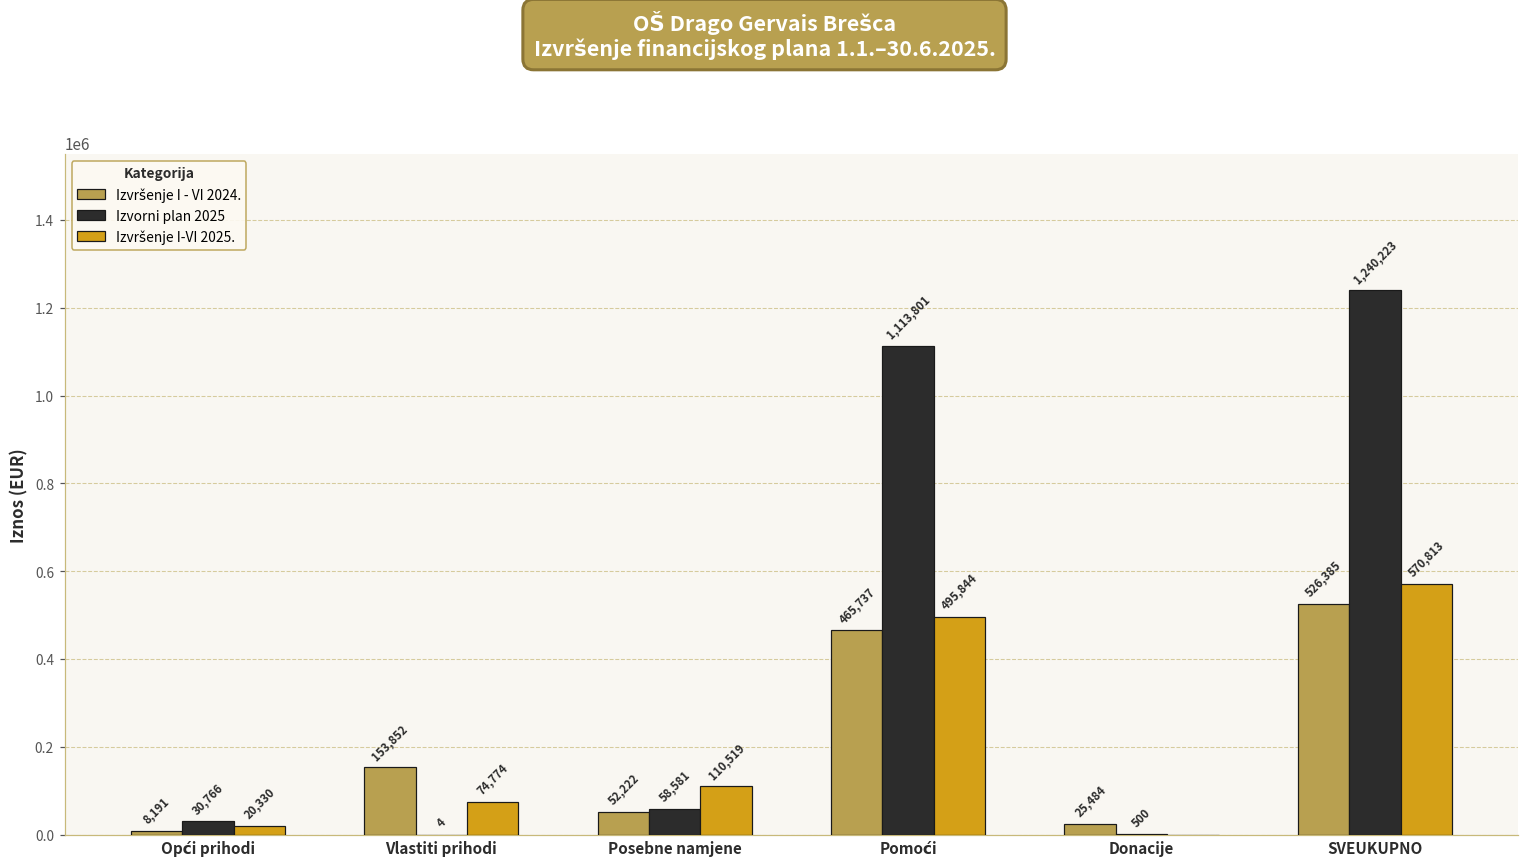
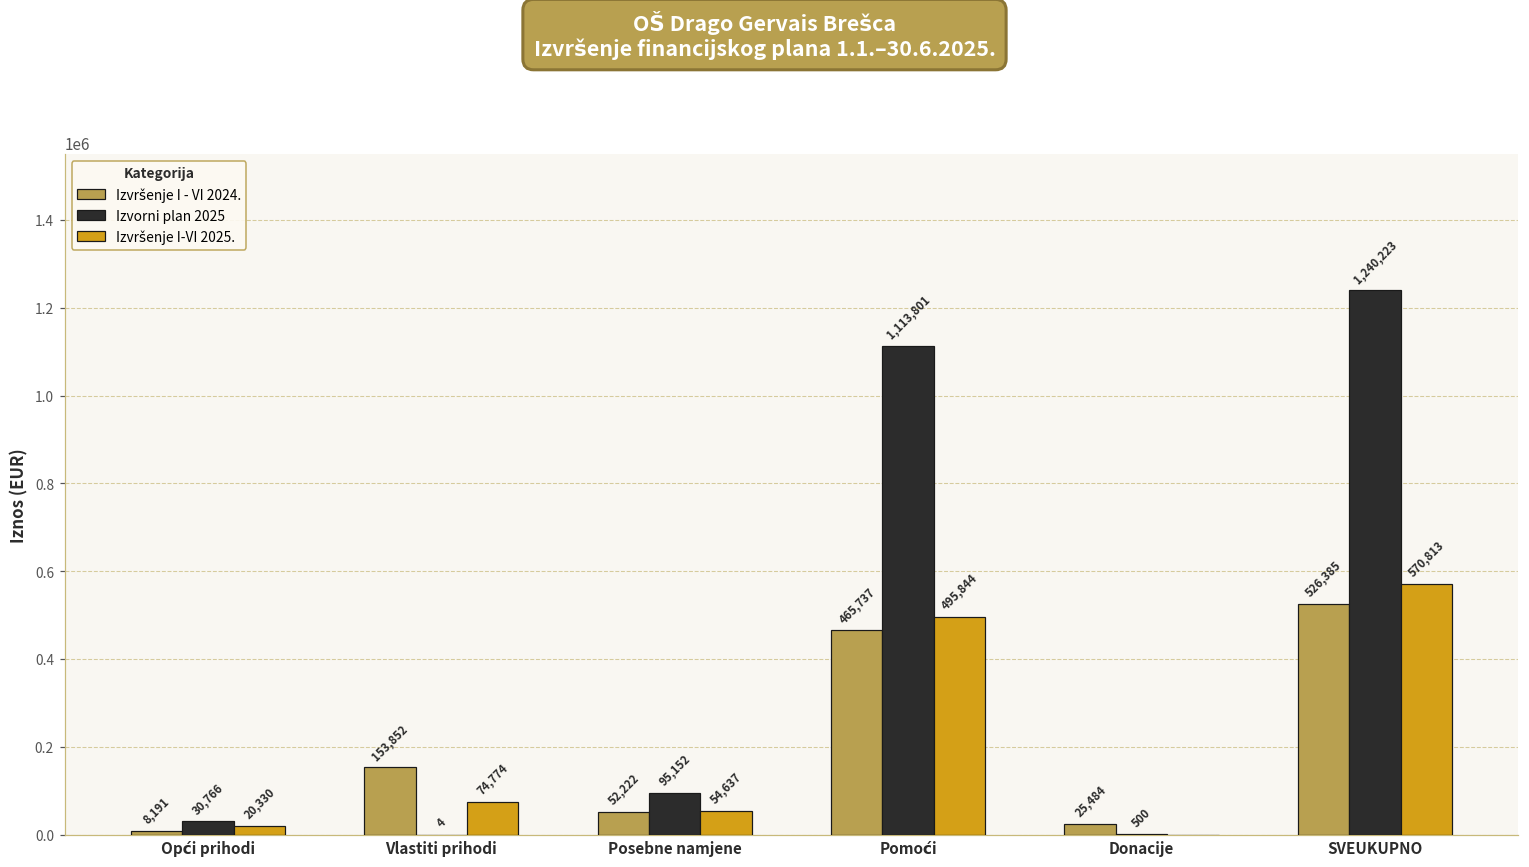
Izvorni plan 2025, Posebne namjene: 58,581 -> 95,152
Izvršenje I-VI 2025., Posebne namjene: 110,519 -> 54,637
